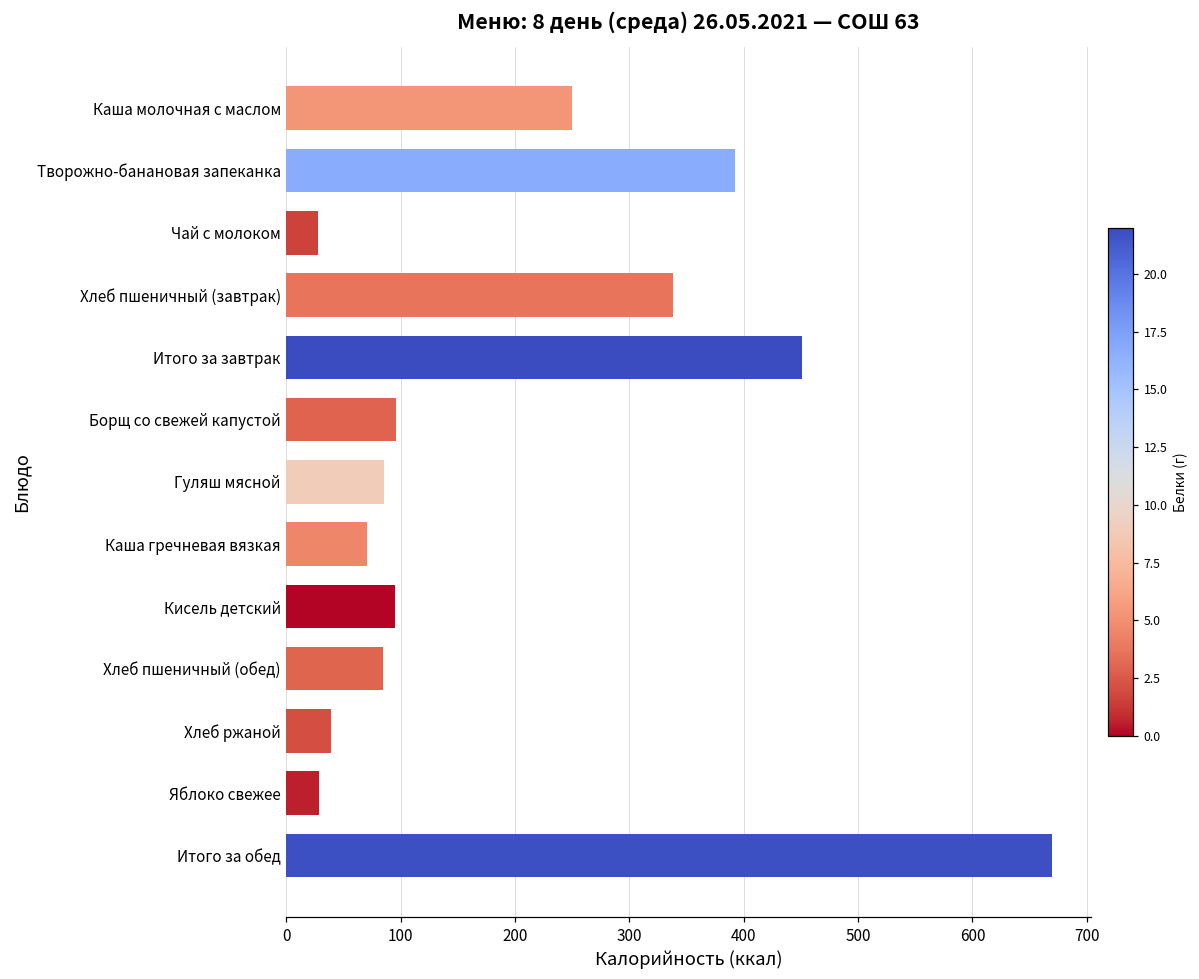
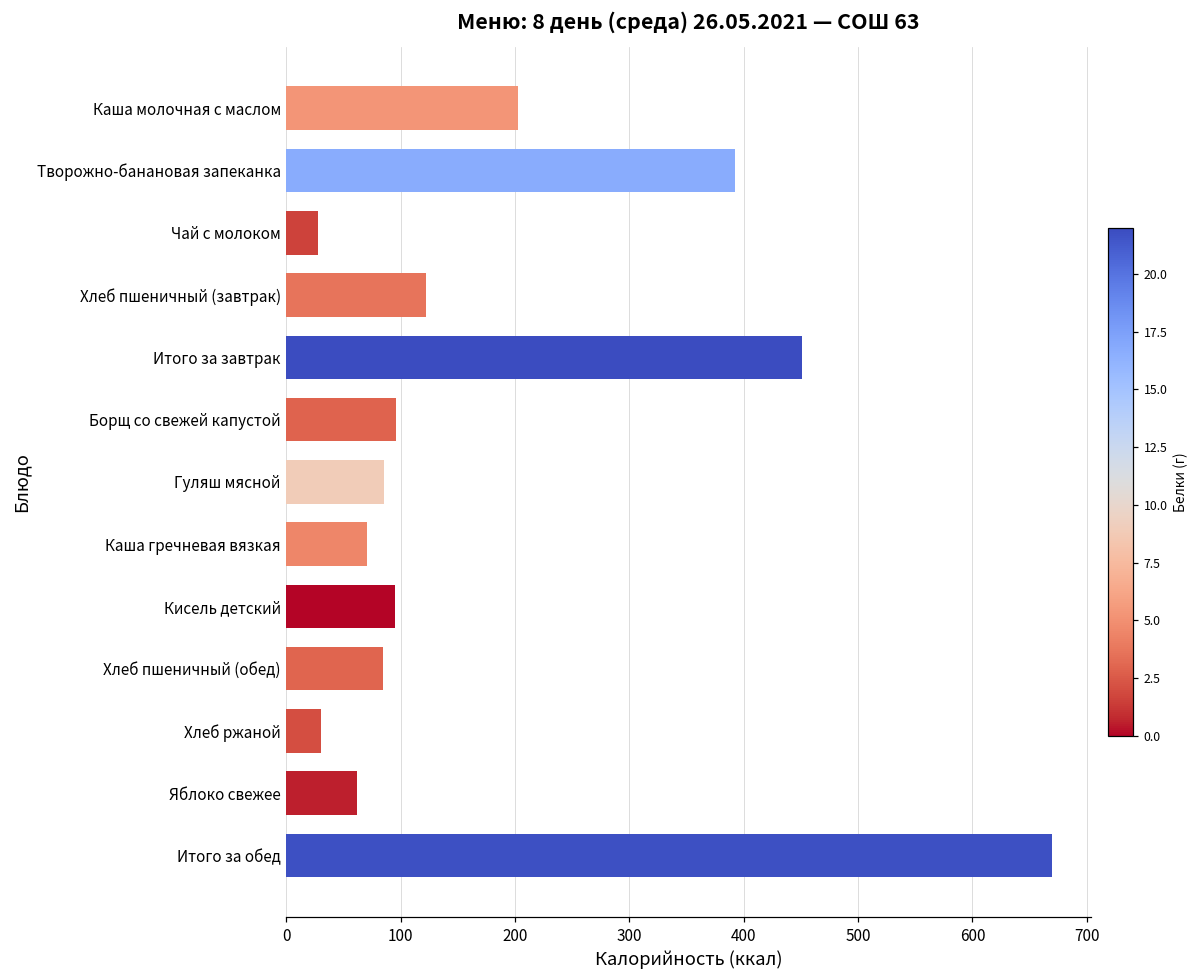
Каша молочная с маслом: 250 -> 203
Хлеб пшеничный (завтрак): 338 -> 123
Хлеб ржаной: 39 -> 30
Яблоко свежее: 29 -> 62
